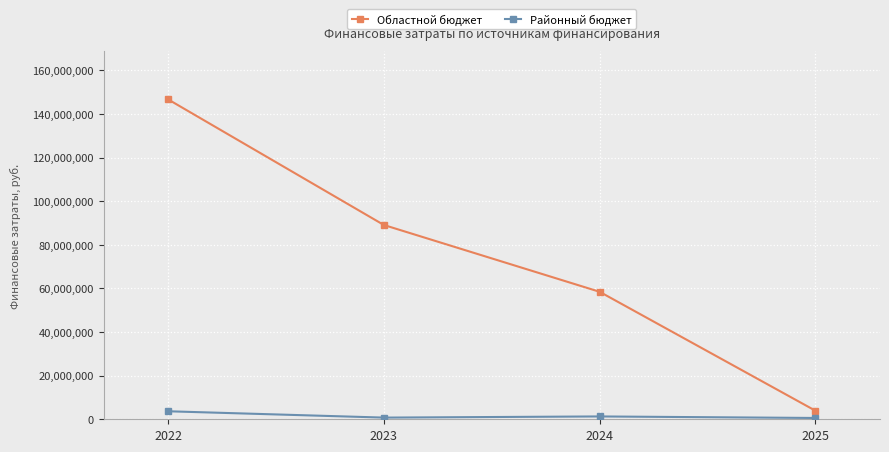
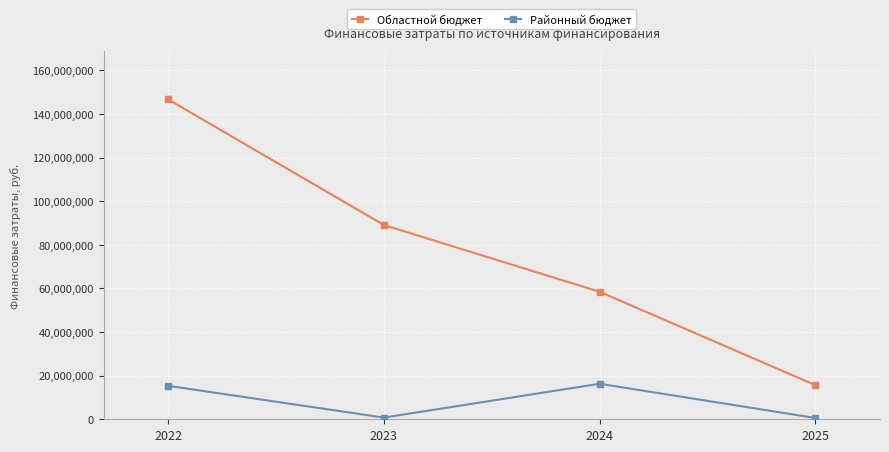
Районный бюджет, 2022: 4,000,000 -> 15,000,000
Районный бюджет, 2024: 1,000,000 -> 16,000,000
Областной бюджет, 2025: 4,000,000 -> 16,000,000
